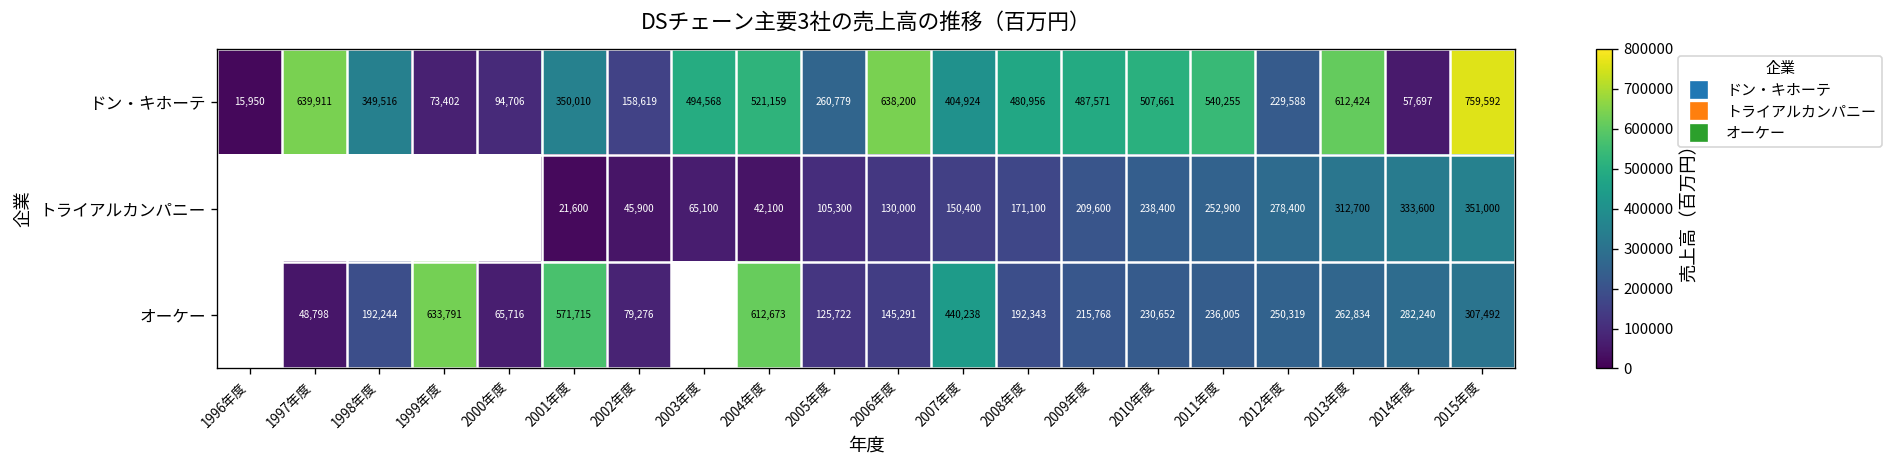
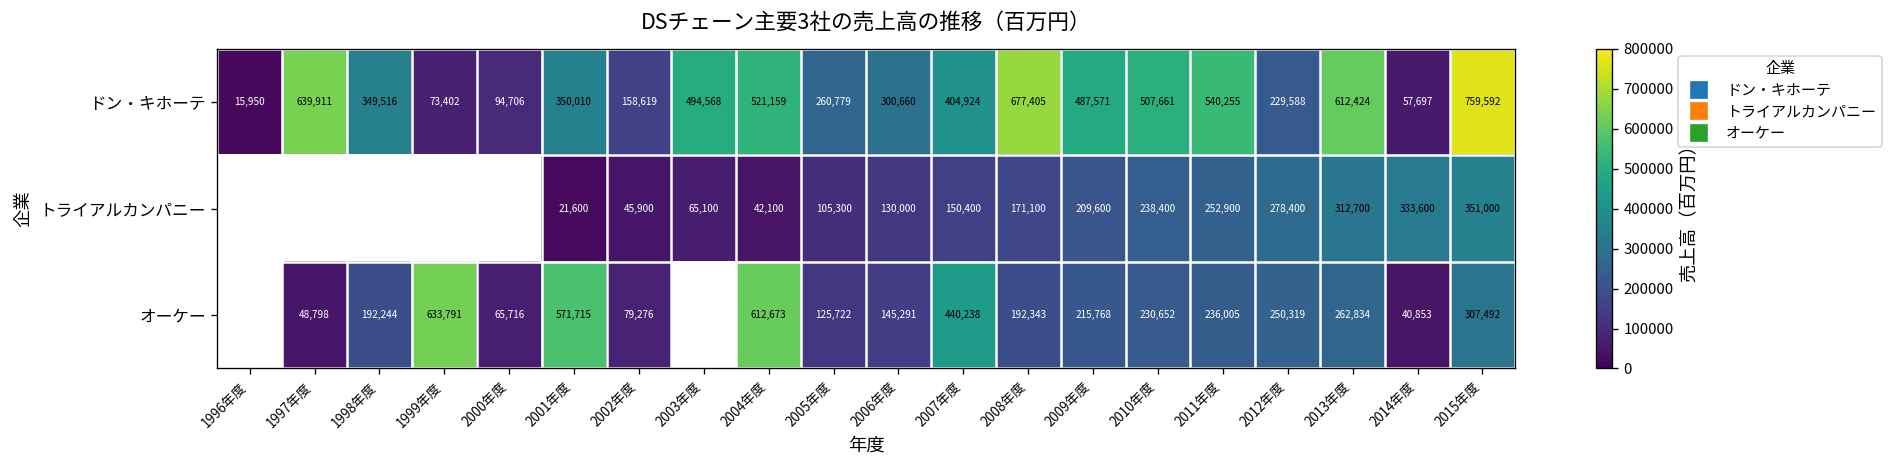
ドン・キホーテ, 2006年度: 638,200 -> 300,660
ドン・キホーテ, 2008年度: 480,956 -> 677,405
オーケー, 2014年度: 282,240 -> 40,853
